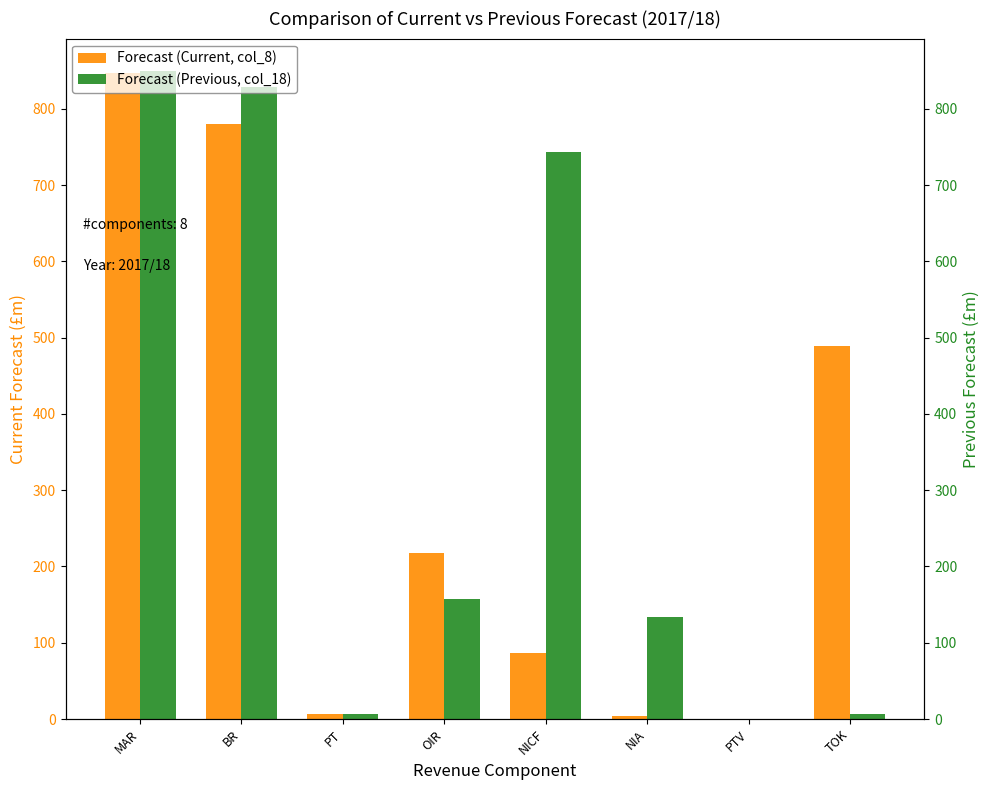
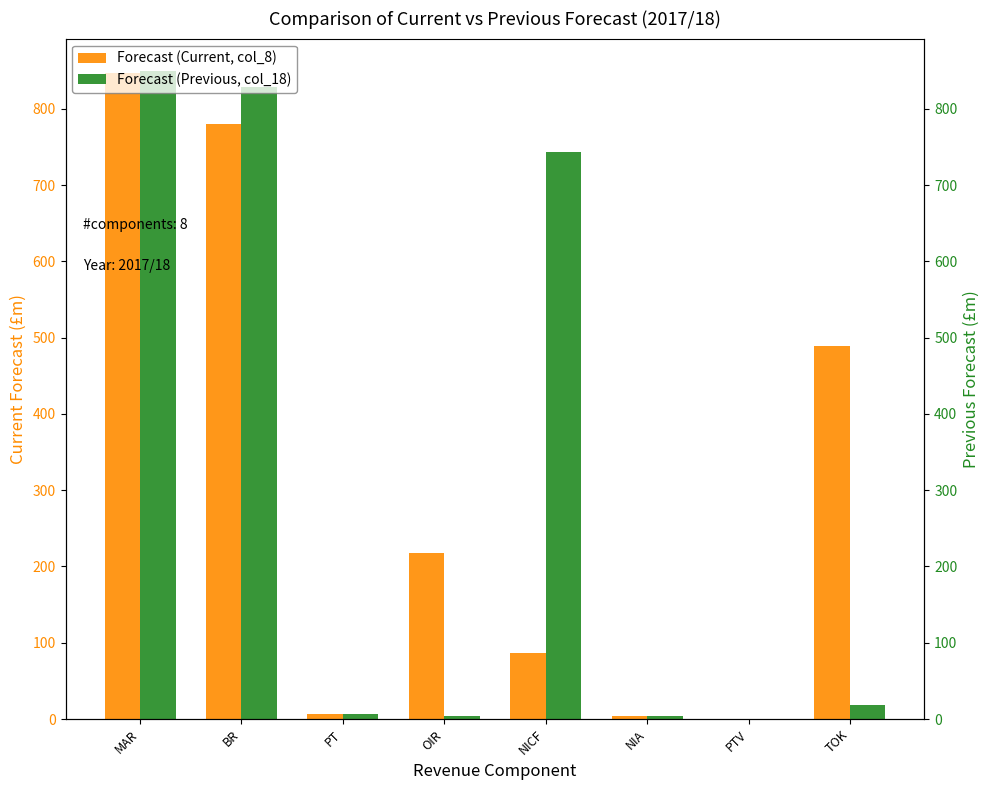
Forecast (Previous, col_18), OIR: 160 -> 0
Forecast (Previous, col_18), NIA: 130 -> 0
Forecast (Previous, col_18), TOK: 10 -> 20
